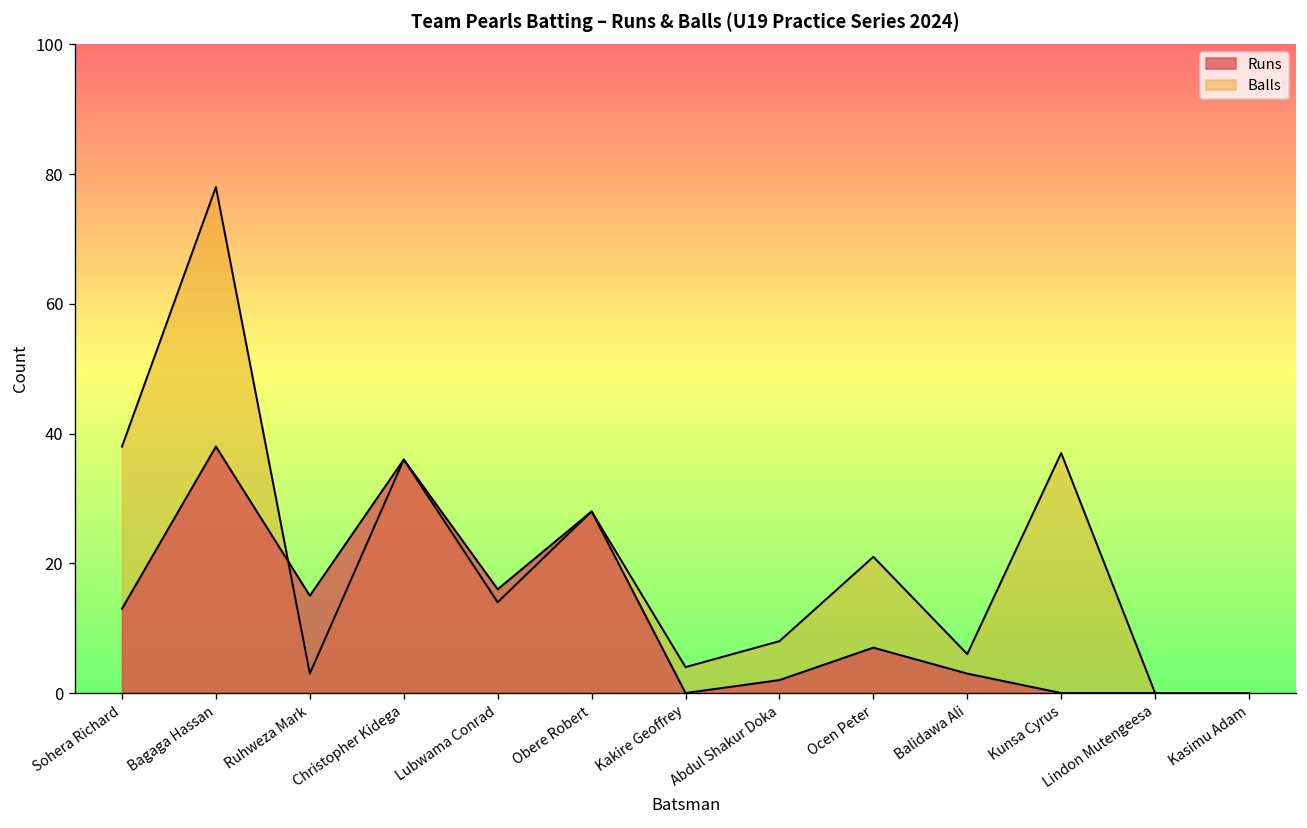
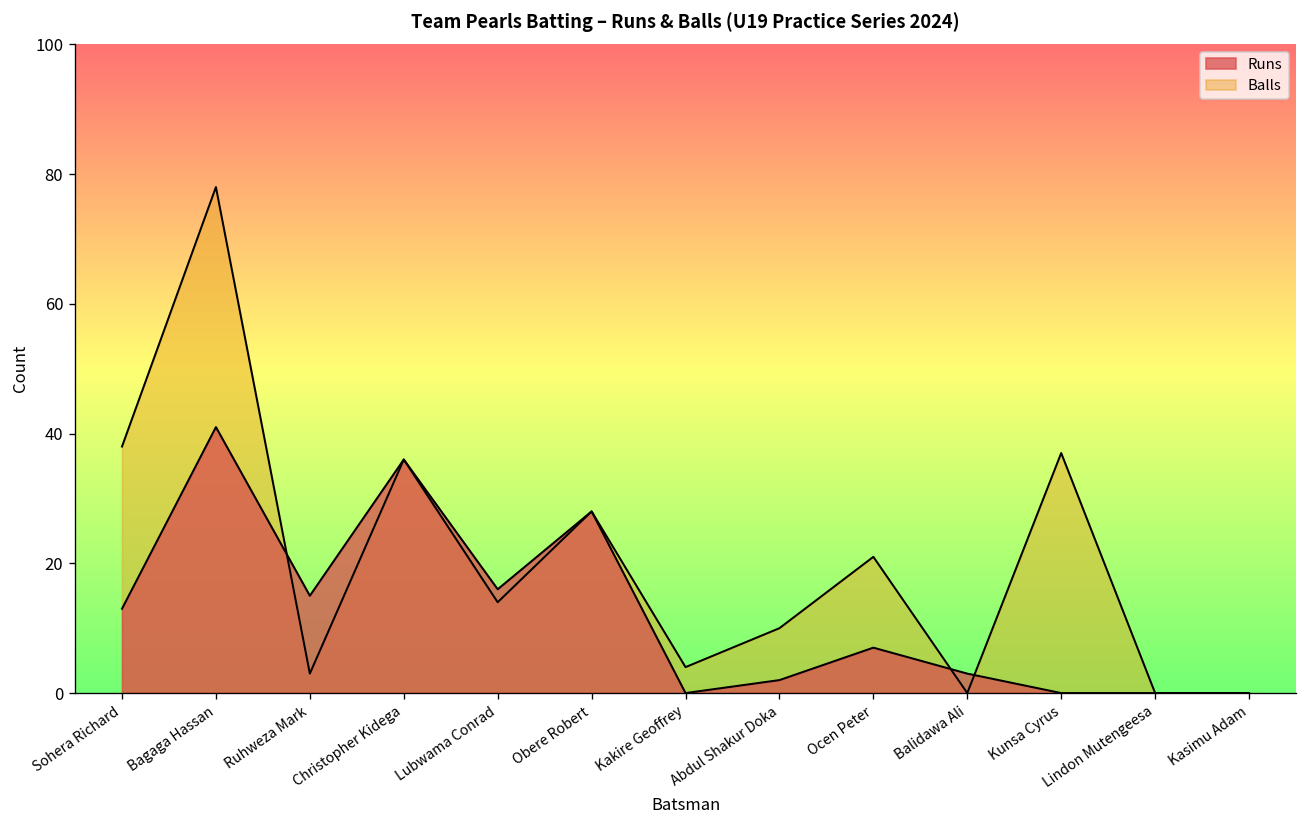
Runs, Bagaga Hassan: 38 -> 41
Balls, Abdul Shakur Doka: 8 -> 10
Balls, Balidawa Ali: 6 -> 0
